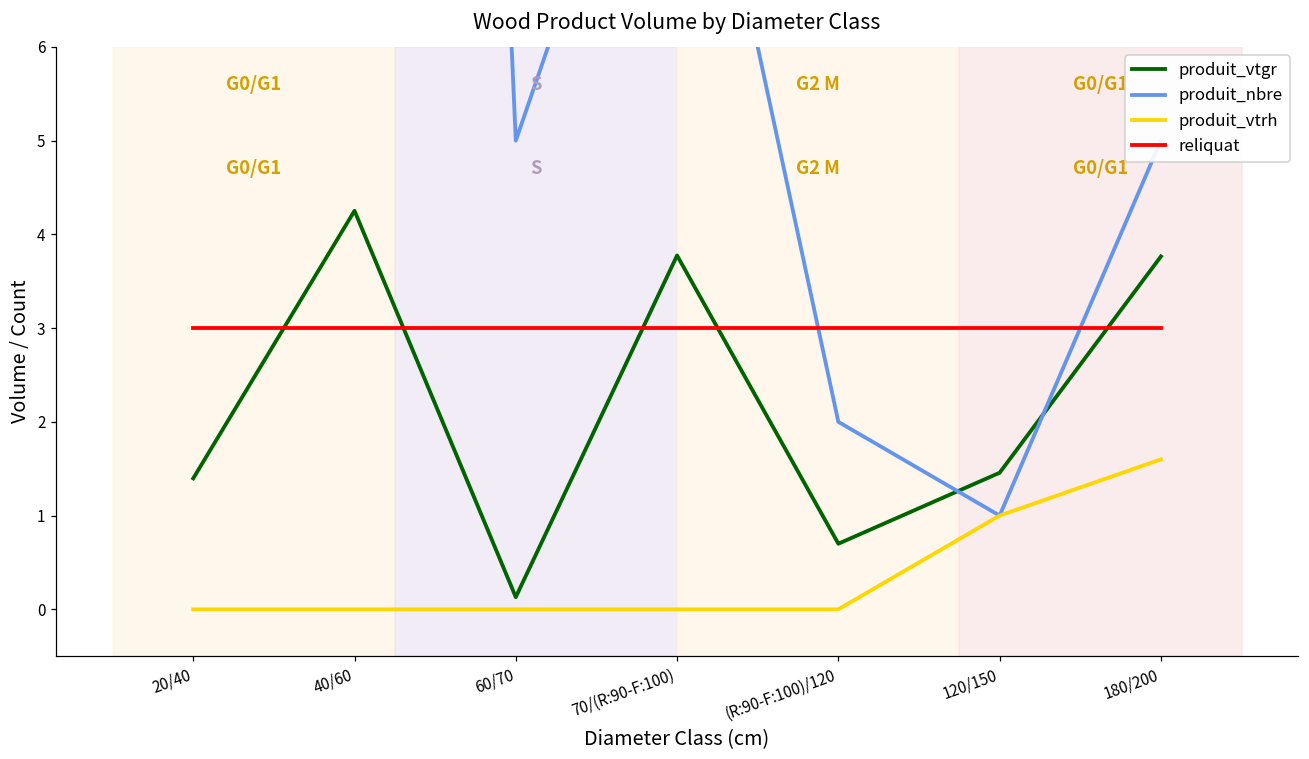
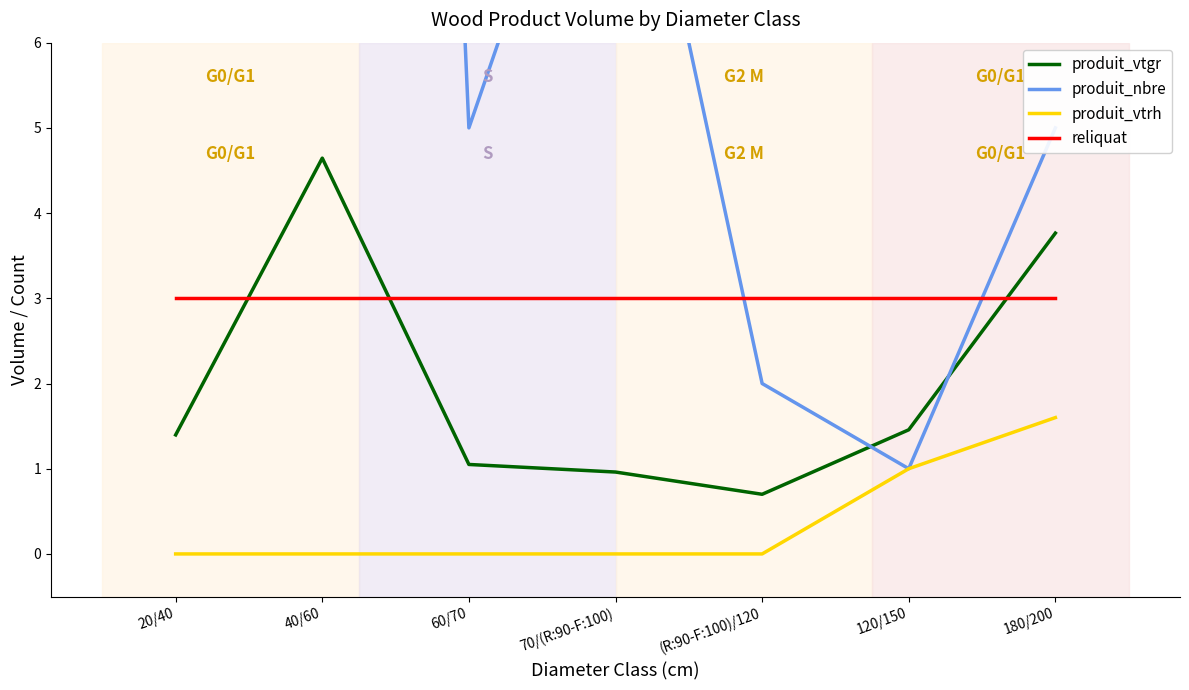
produit_vtgr, 40/60: 4.3 -> 4.6
produit_vtgr, 60/70: 0.1 -> 1.1
produit_vtgr, 70/(R:90-F:100): 3.8 -> 1.0
